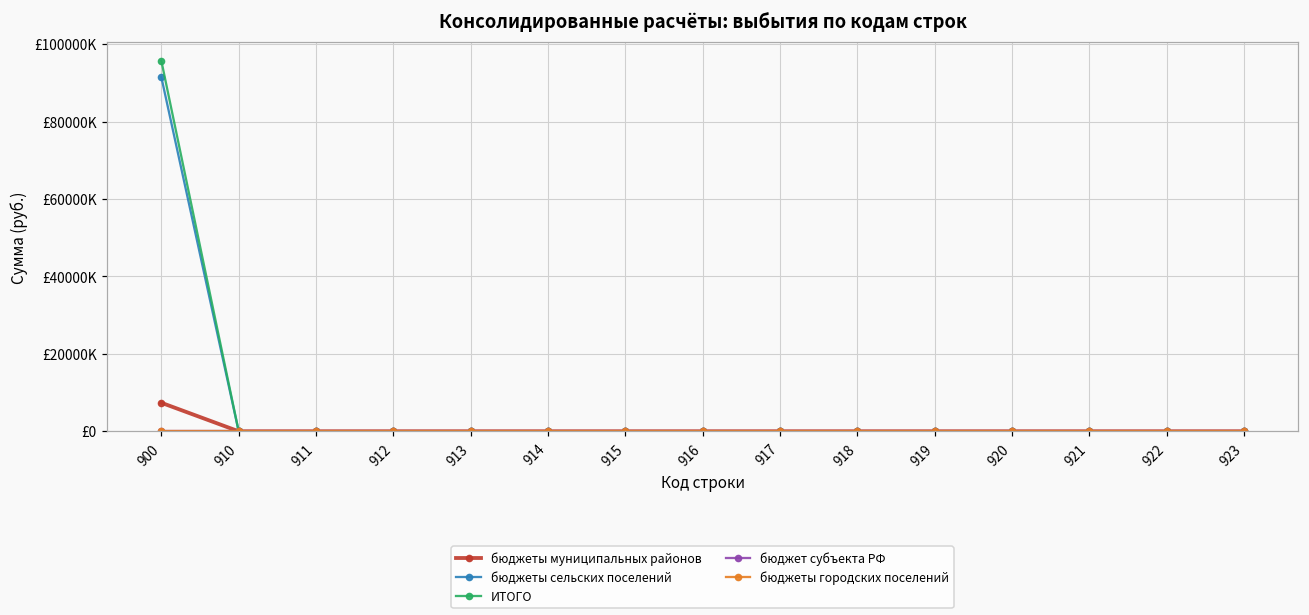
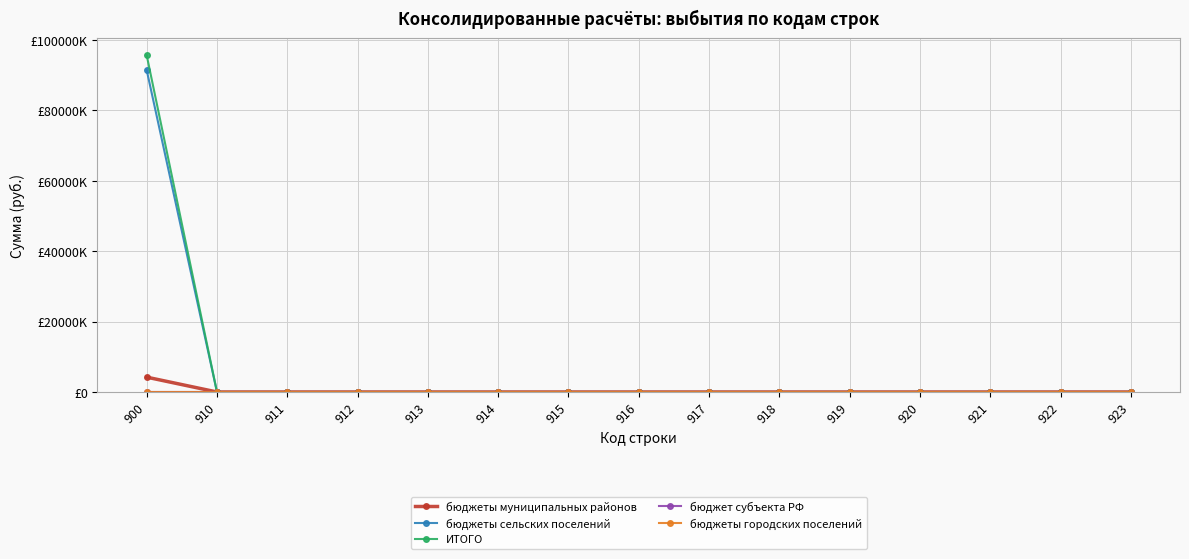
бюджеты муниципальных районов, 900: £7000000 -> £4000000
